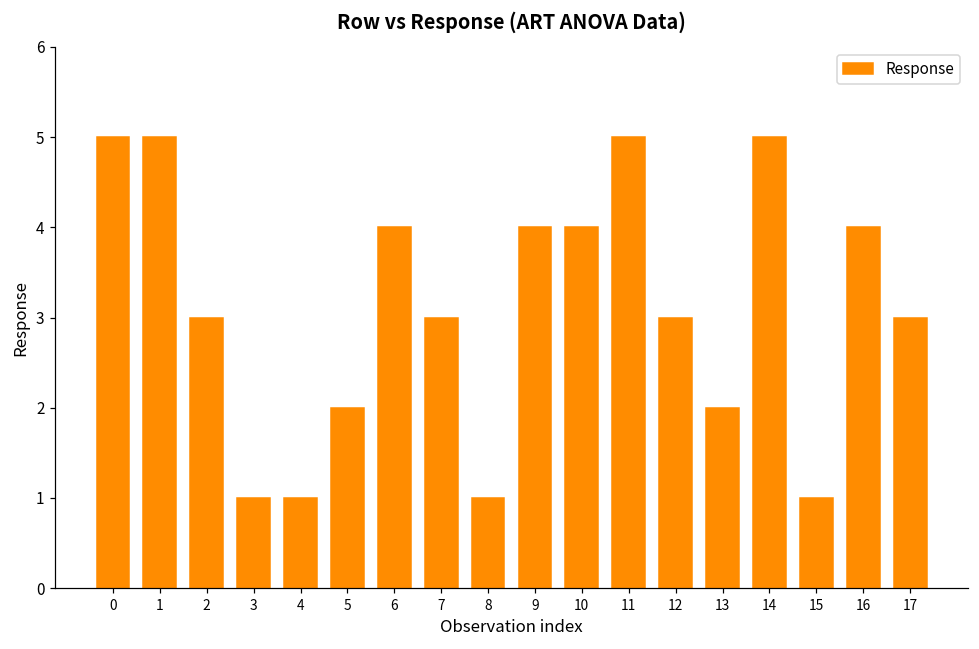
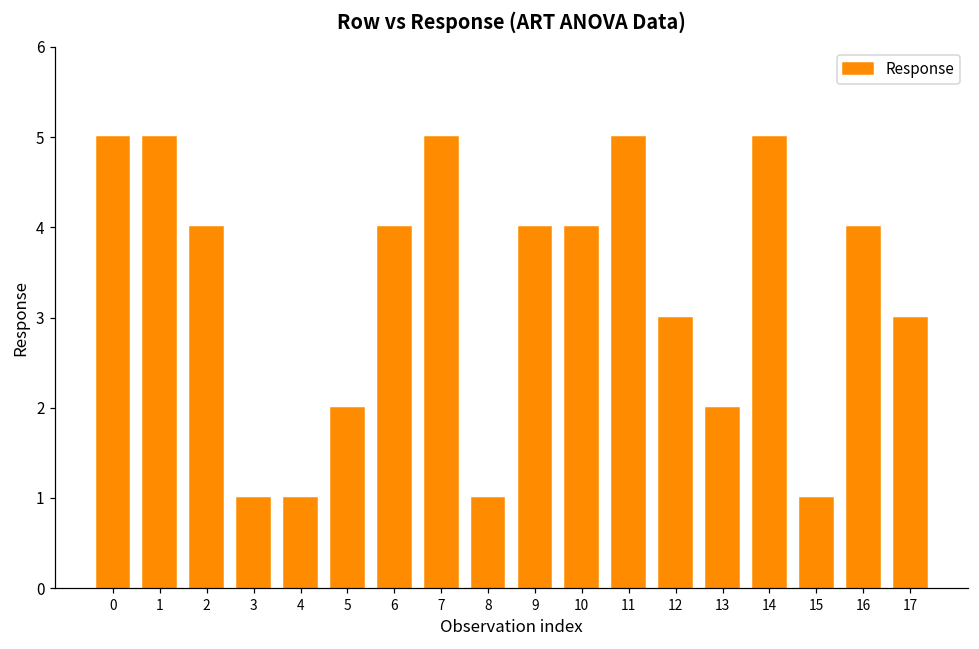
2: 3 -> 4
7: 3 -> 5
